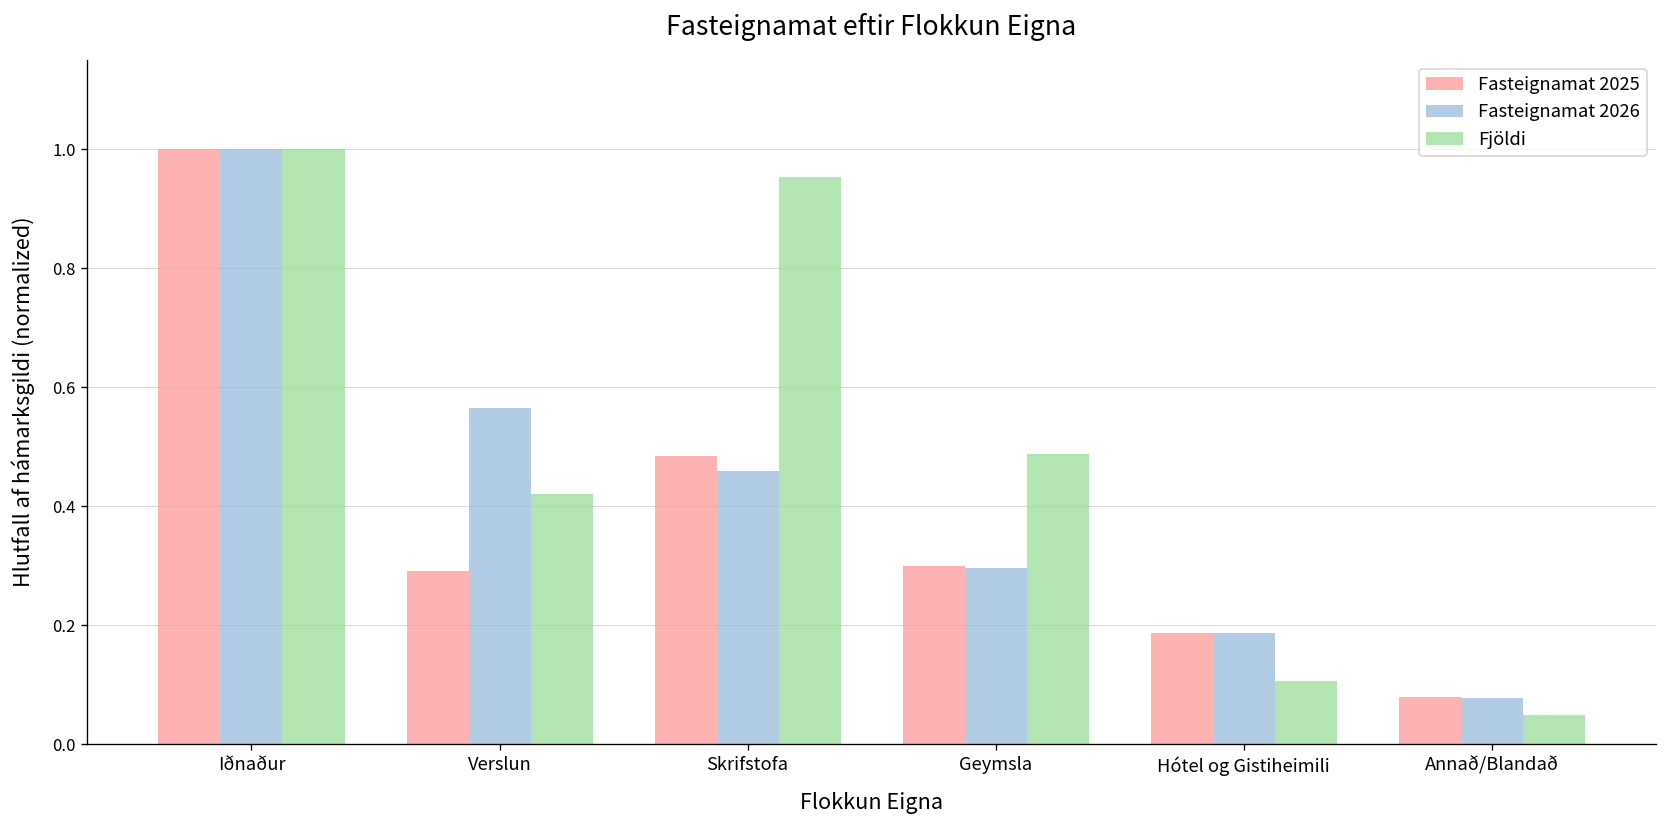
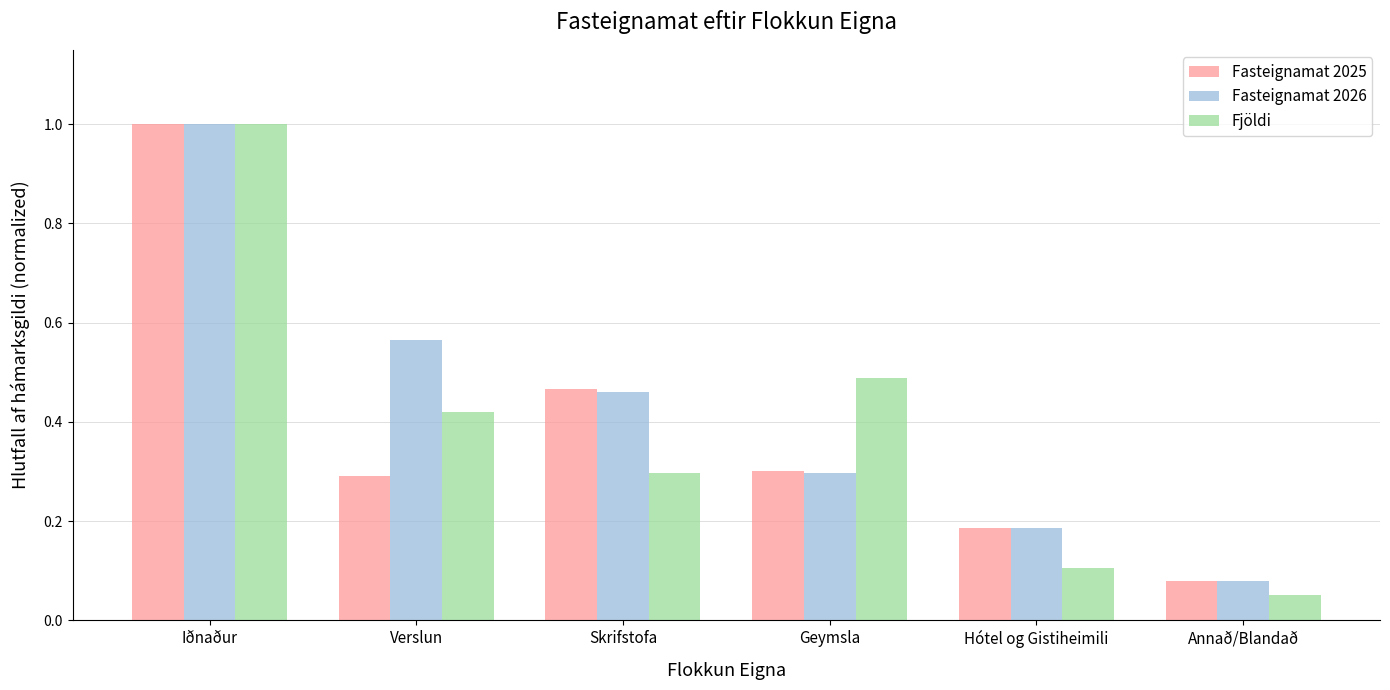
Fasteignamat 2025, Skrifstofa: 0.48 -> 0.47
Fjöldi, Skrifstofa: 0.95 -> 0.30
